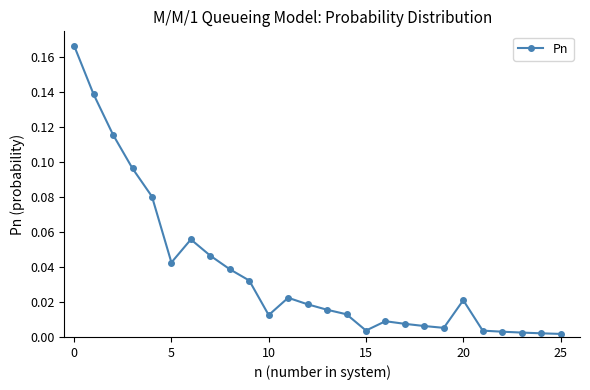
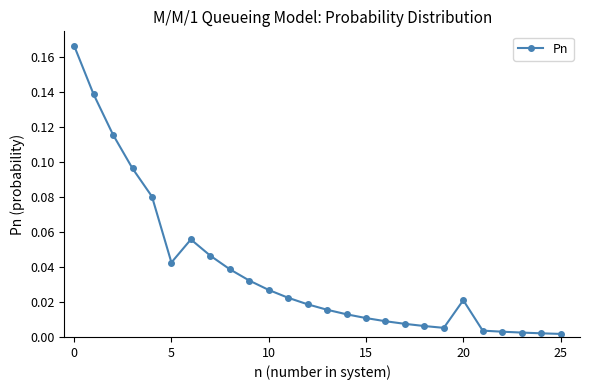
10: 0.013 -> 0.027
15: 0.004 -> 0.011
